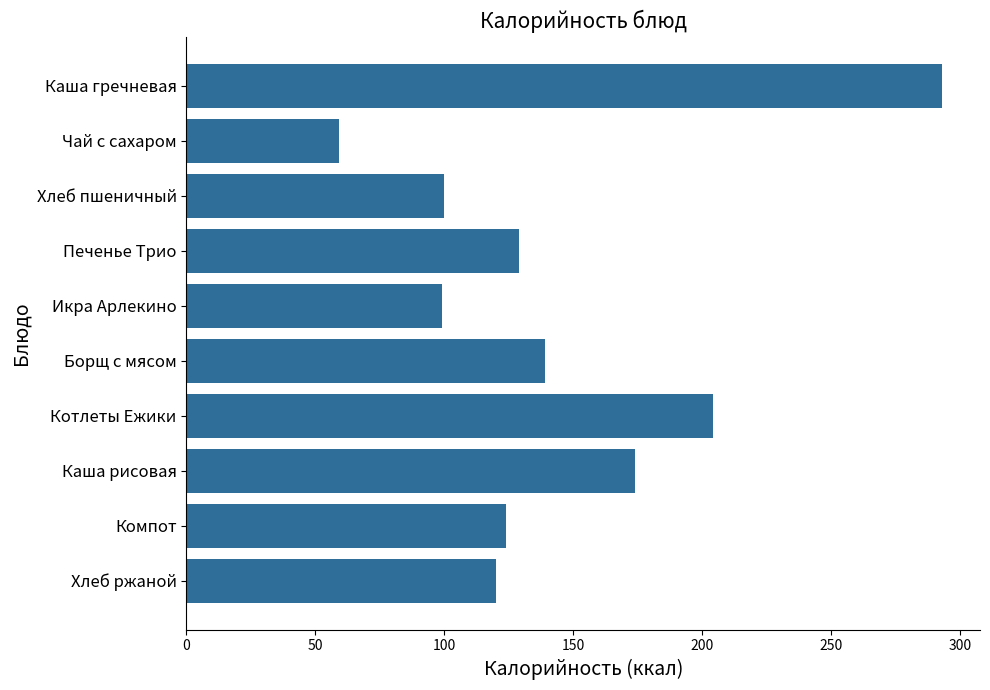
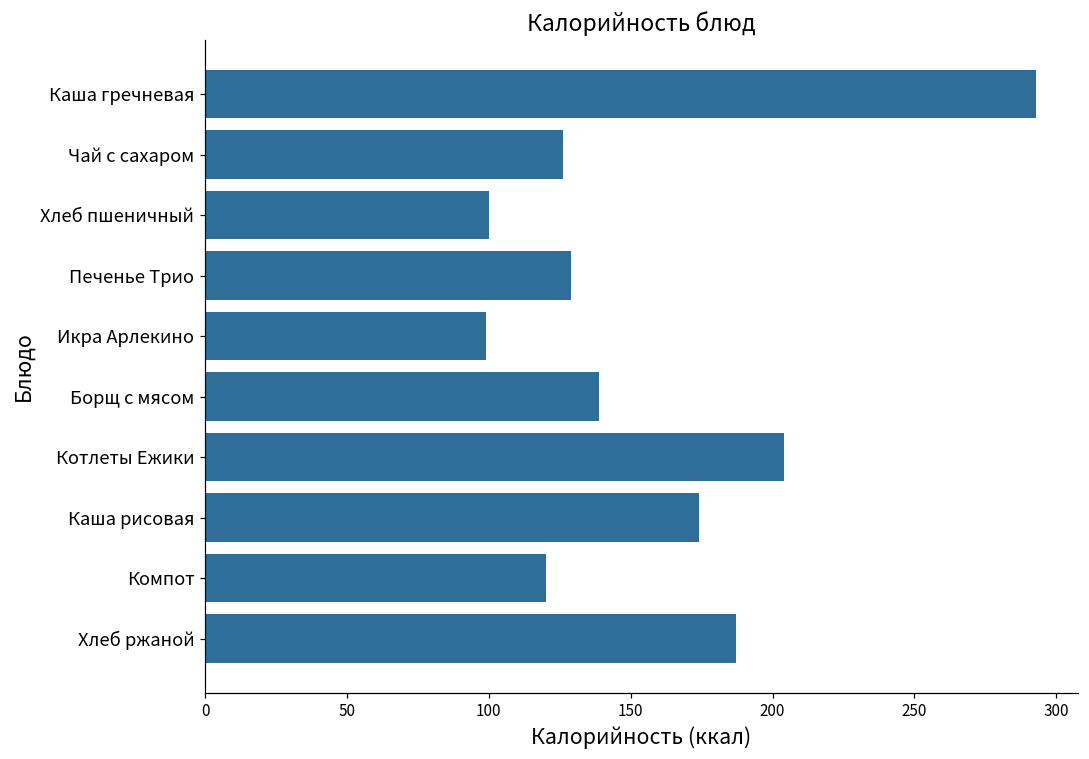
Чай с сахаром: 59 -> 126
Компот: 124 -> 120
Хлеб ржаной: 120 -> 187
